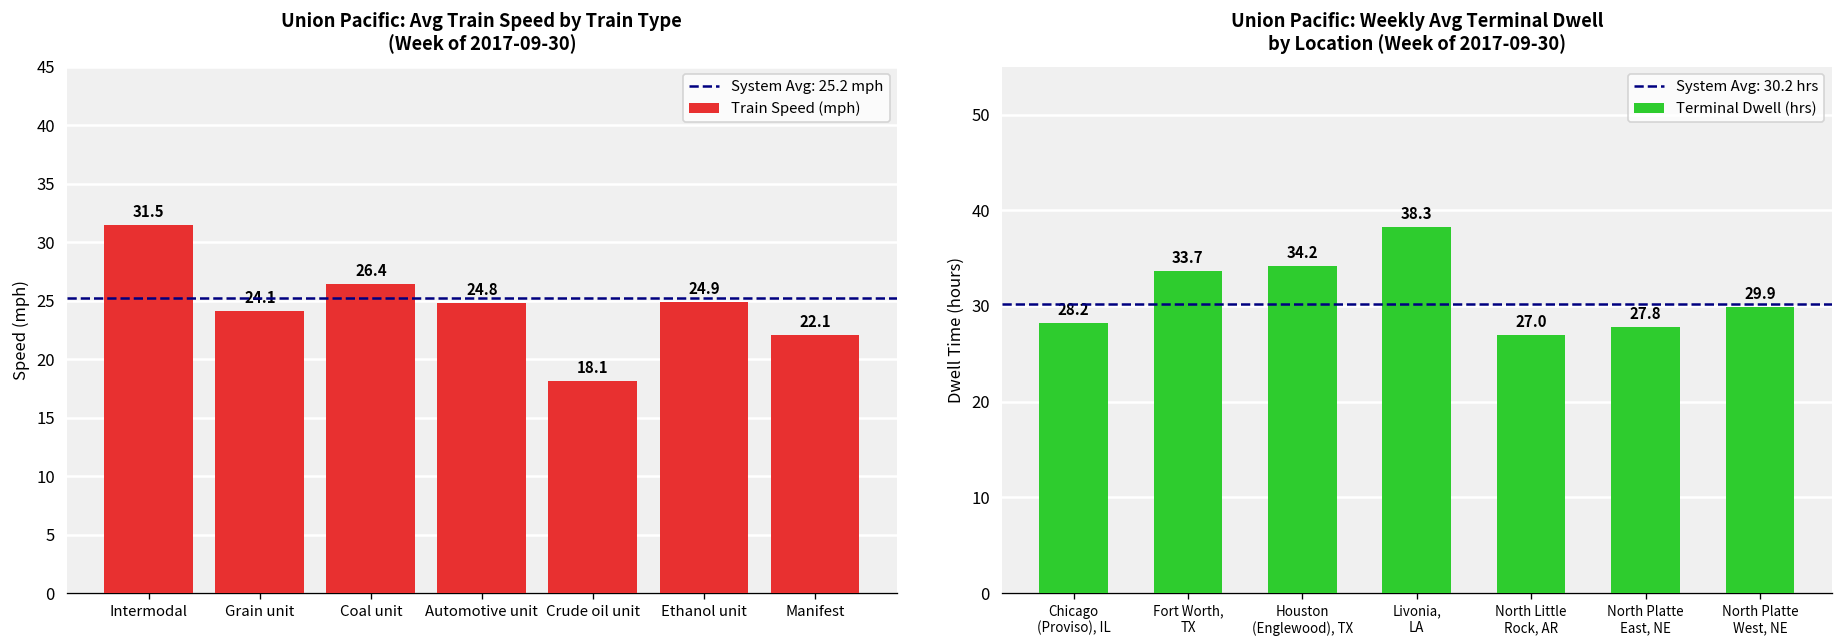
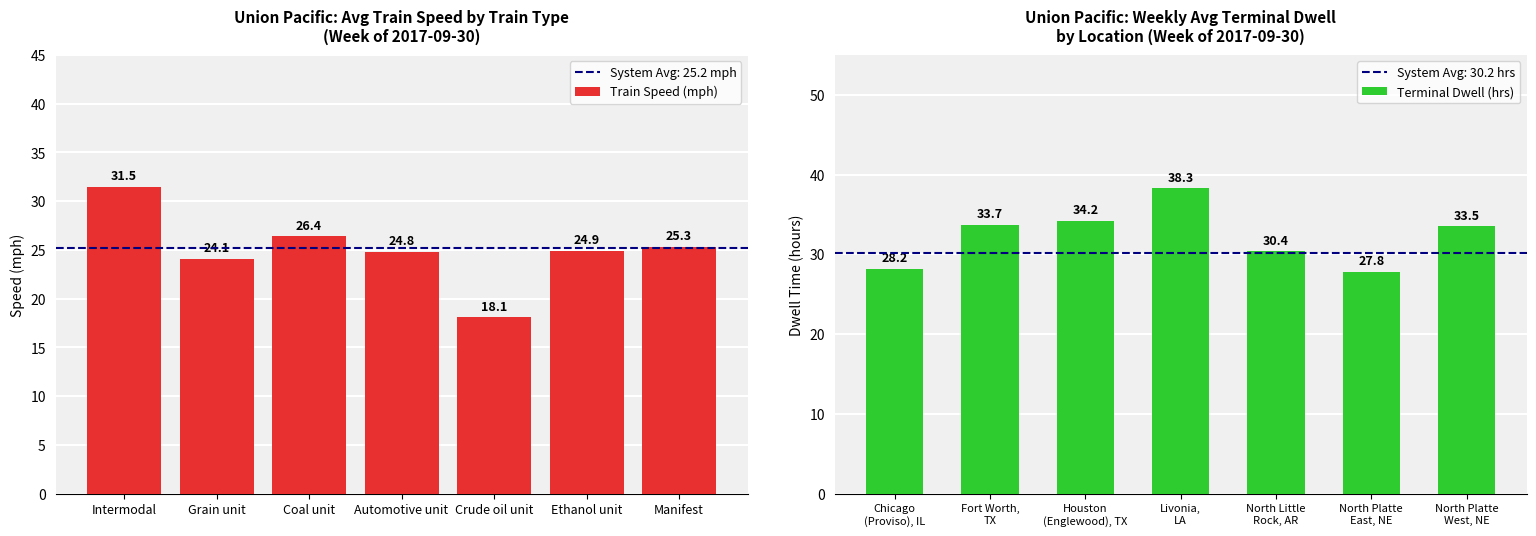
Union Pacific: Avg Train Speed by Train Type (Week of 2017-09-30), Manifest: 22.1 -> 25.3
Union Pacific: Weekly Avg Terminal Dwell by Location (Week of 2017-09-30), North Little Rock, AR: 27.0 -> 30.4
Union Pacific: Weekly Avg Terminal Dwell by Location (Week of 2017-09-30), North Platte West, NE: 29.9 -> 33.5
